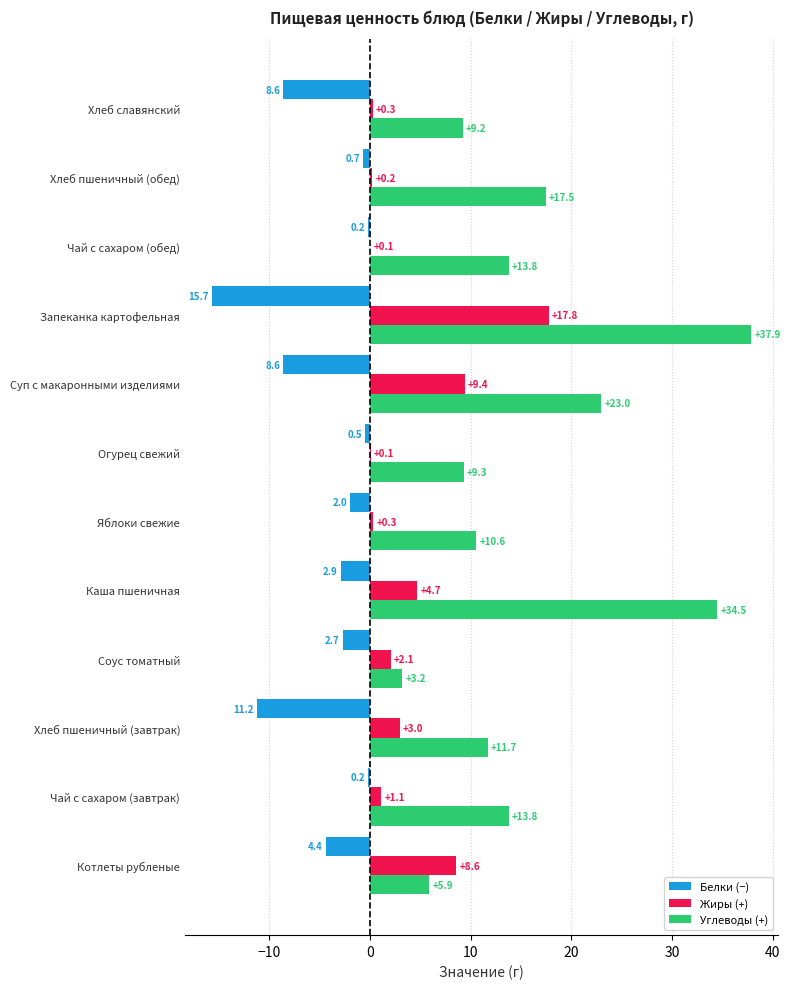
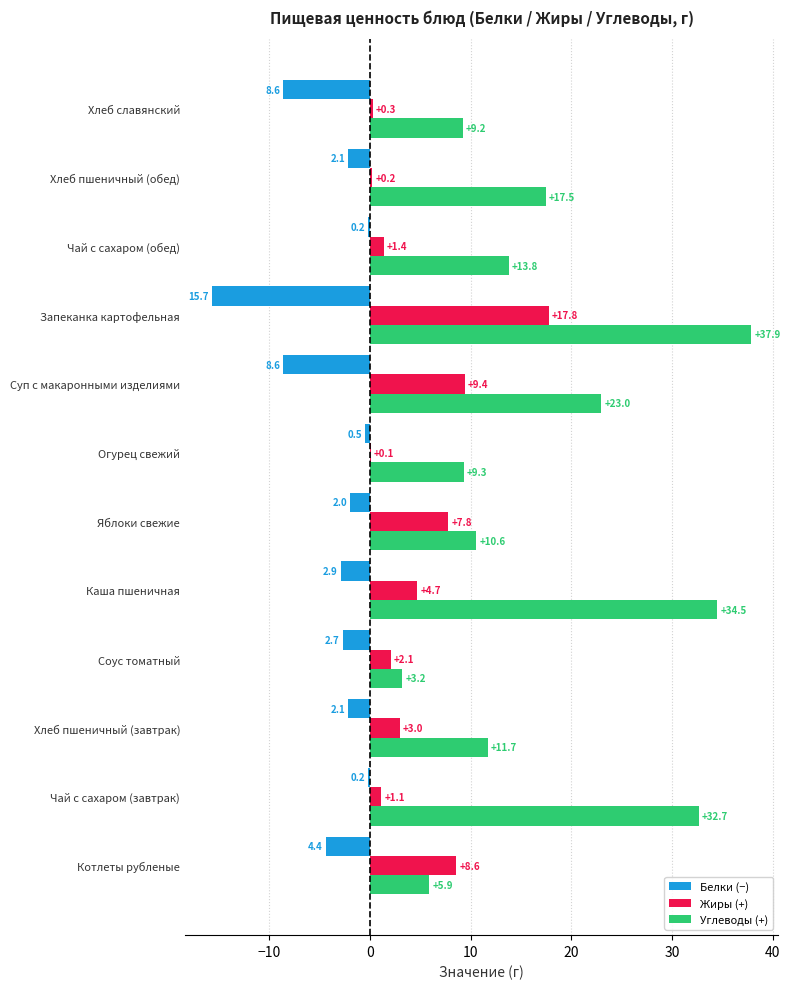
Белки (−), Хлеб пшеничный (обед): 0.7 -> 2.1
Жиры (+), Чай с сахаром (обед): +0.1 -> +1.4
Жиры (+), Яблоки свежие: +0.3 -> +7.8
Белки (−), Хлеб пшеничный (завтрак): 11.2 -> 2.1
Углеводы (+), Чай с сахаром (завтрак): +13.8 -> +32.7
